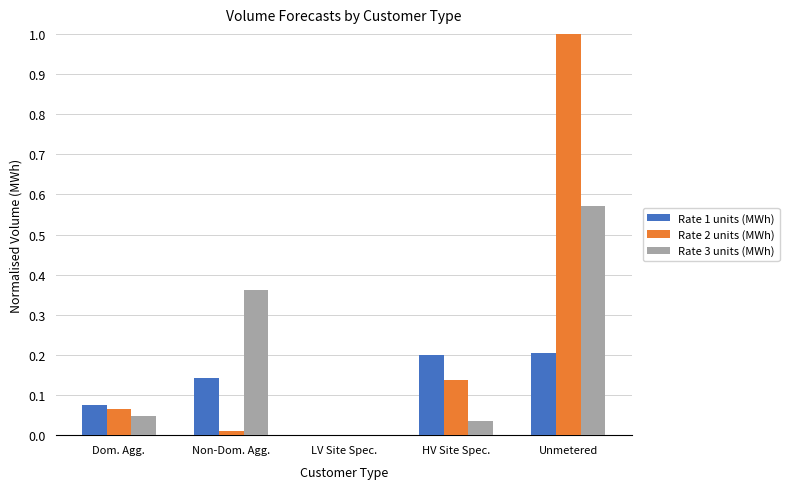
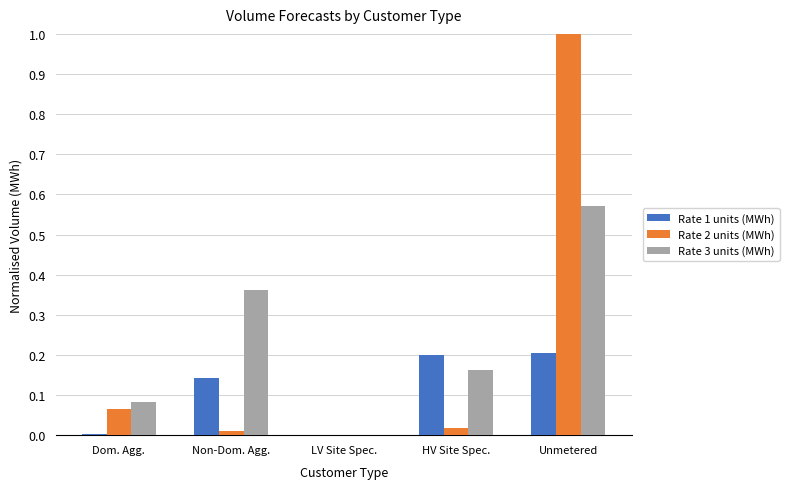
Rate 1 units (MWh), Dom. Agg.: 0.08 -> 0.00
Rate 3 units (MWh), Dom. Agg.: 0.05 -> 0.08
Rate 2 units (MWh), HV Site Spec.: 0.14 -> 0.02
Rate 3 units (MWh), HV Site Spec.: 0.04 -> 0.16
